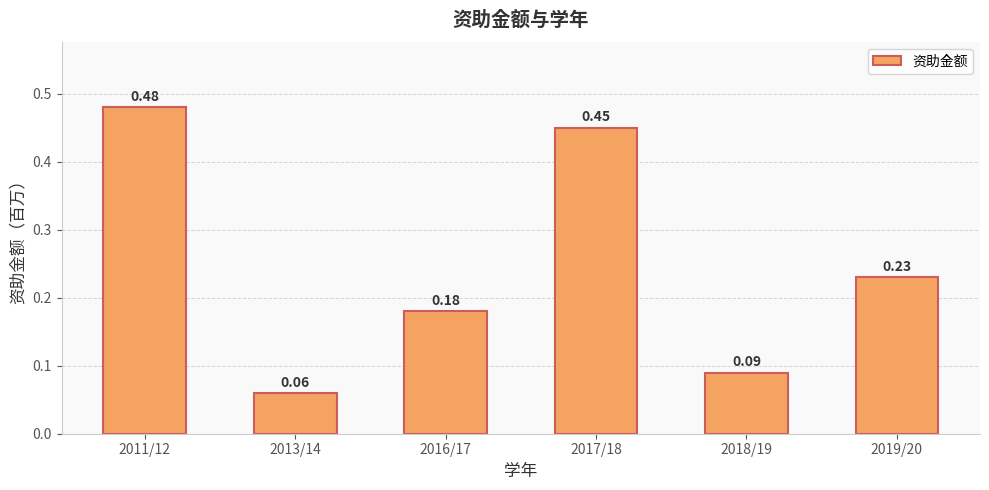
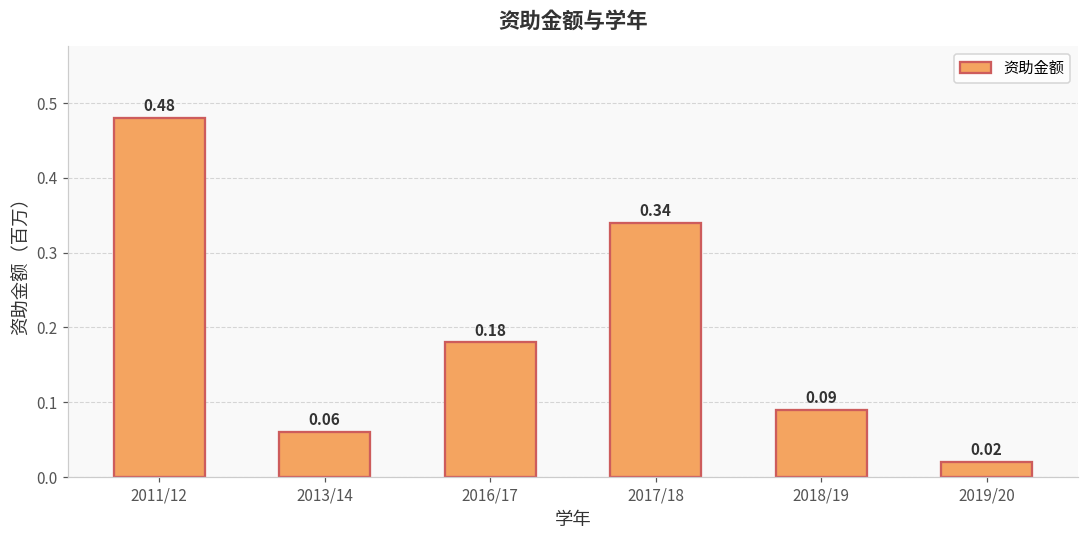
2017/18: 0.45 -> 0.34
2019/20: 0.23 -> 0.02
